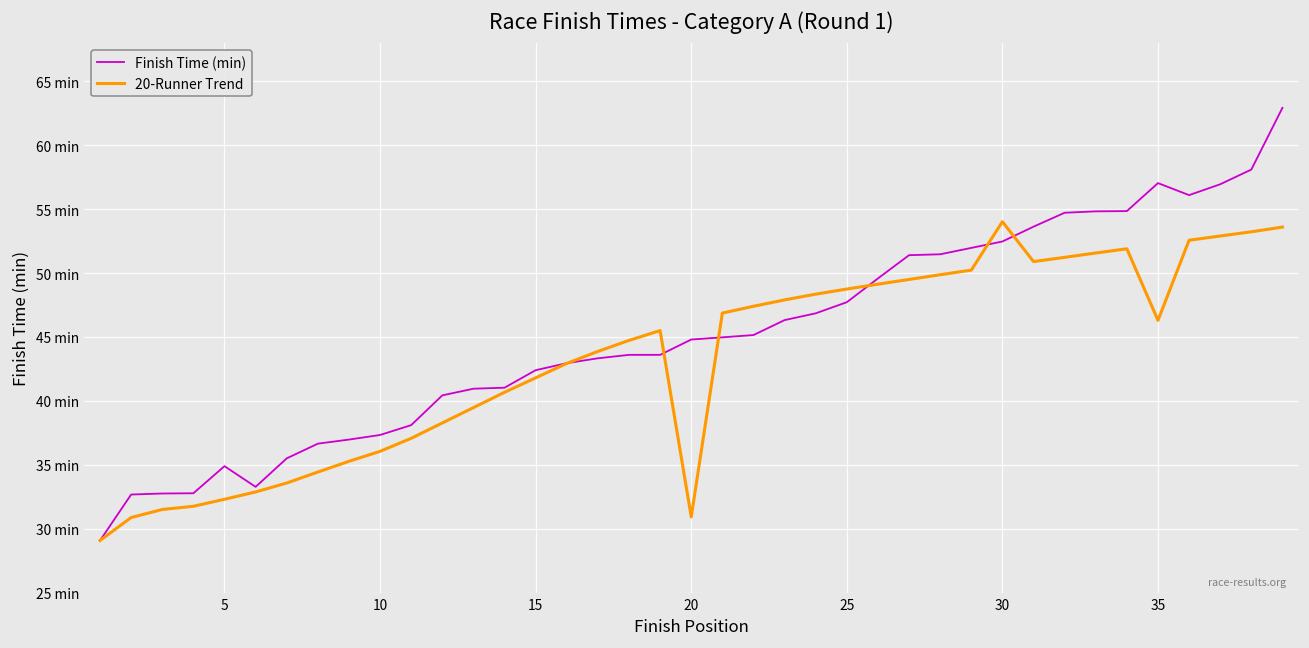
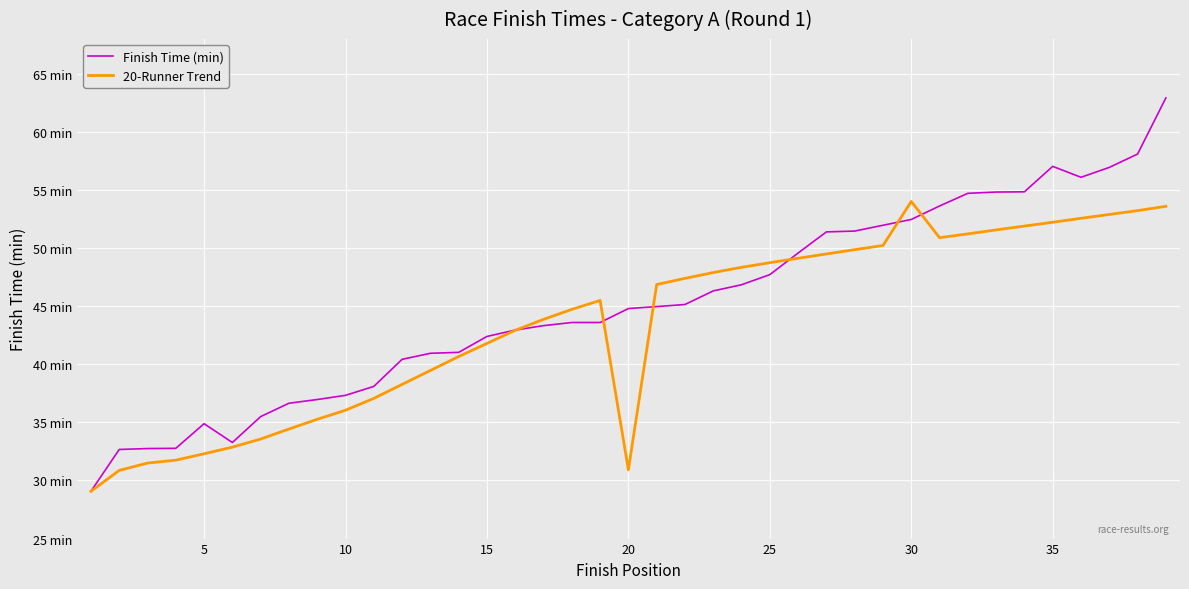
20-Runner Trend, 35: 46.3 min -> 52.2 min
